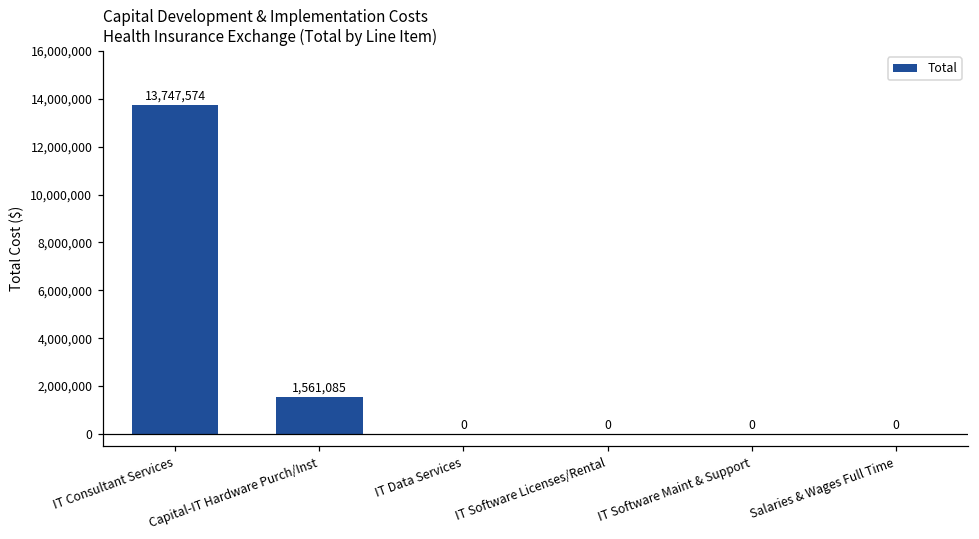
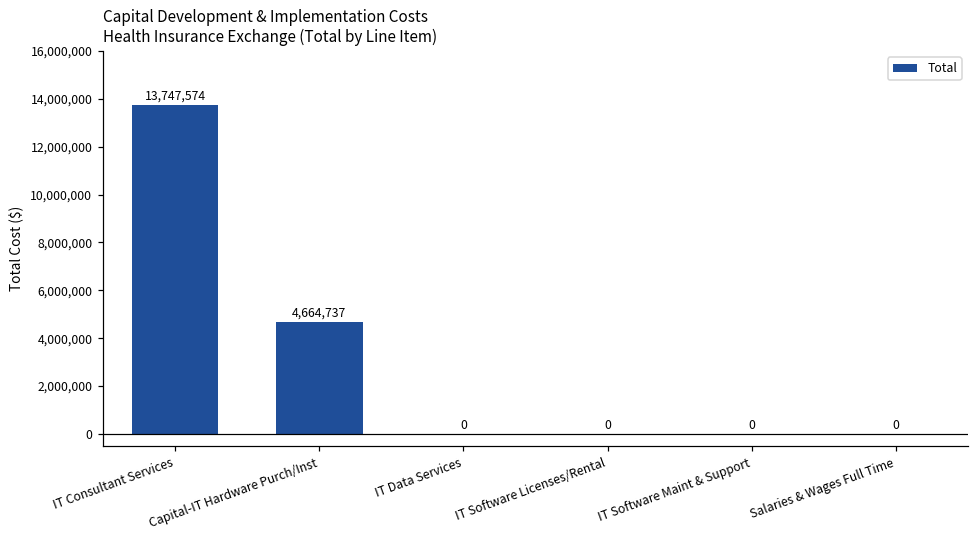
Capital-IT Hardware Purch/Inst: 1,561,085 -> 4,664,737
